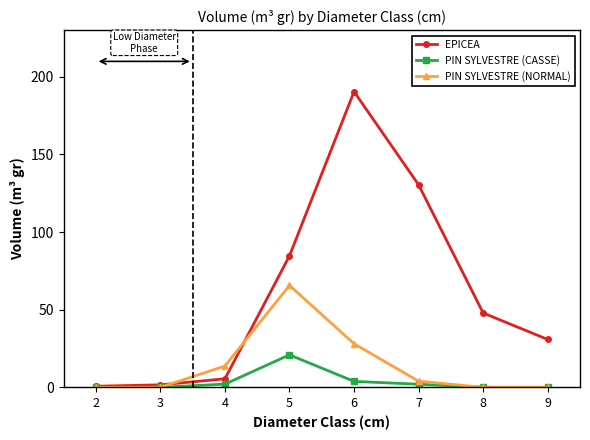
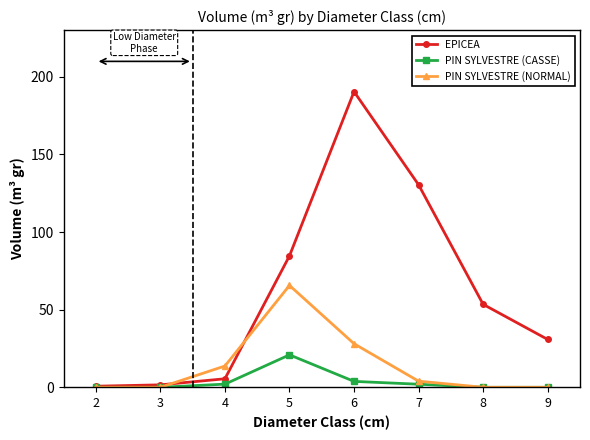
EPICEA, 8: 48 -> 53
